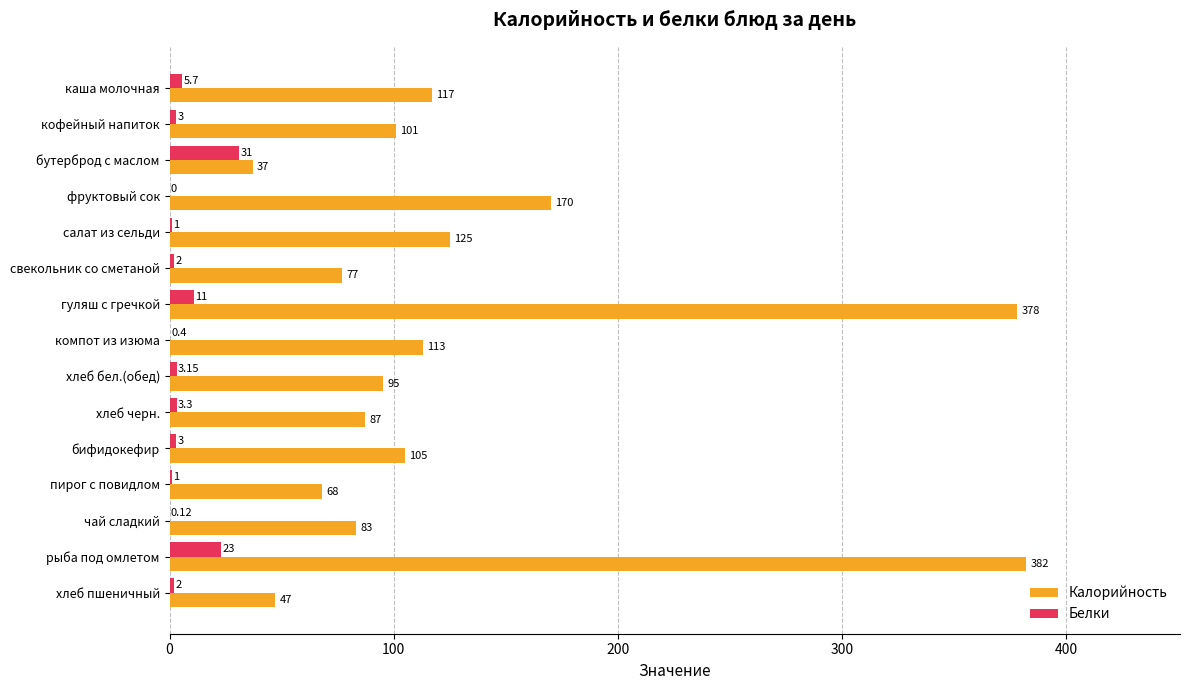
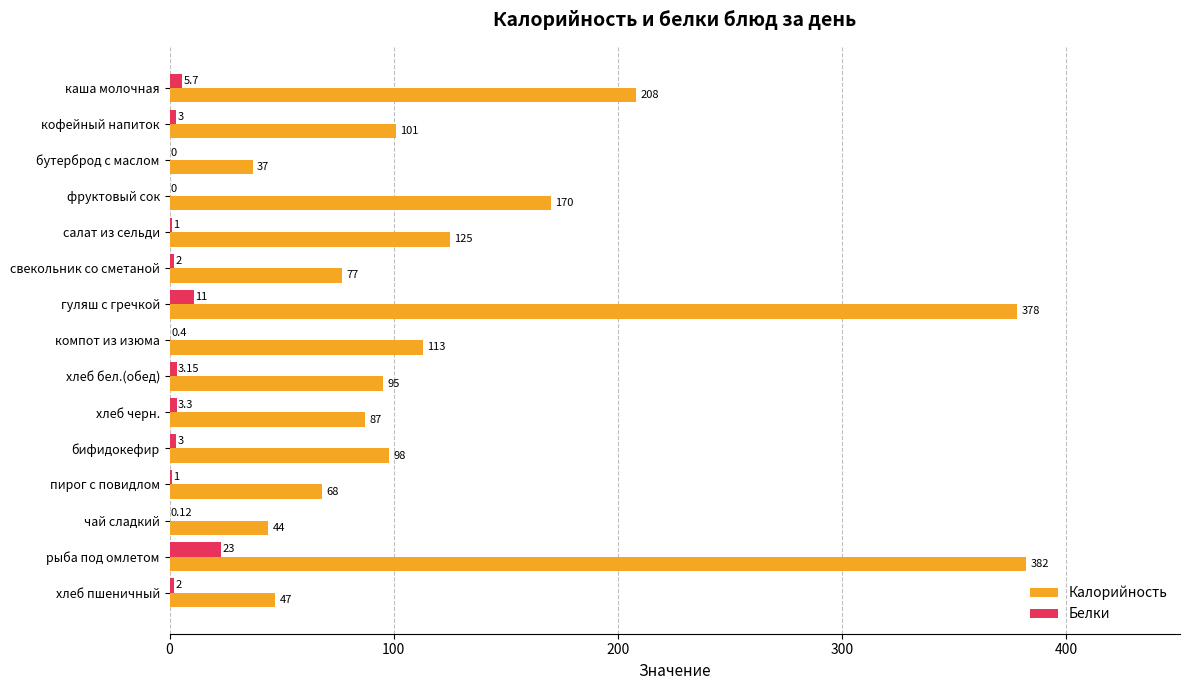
Калорийность, каша молочная: 117 -> 208
Белки, бутерброд с маслом: 31 -> 0
Калорийность, бифидокефир: 105 -> 98
Калорийность, чай сладкий: 83 -> 44
